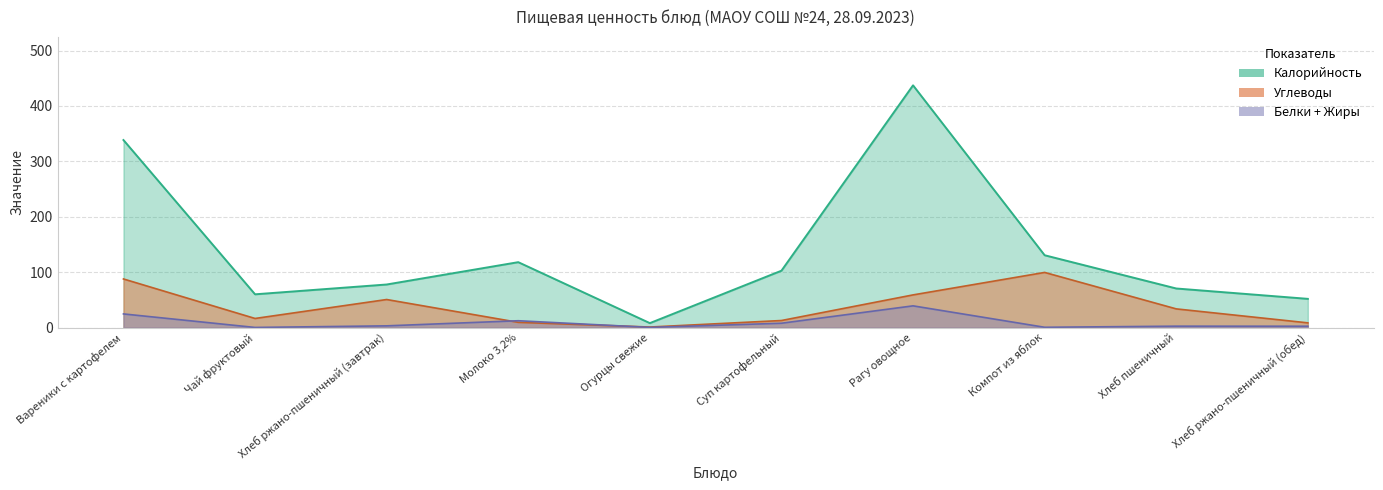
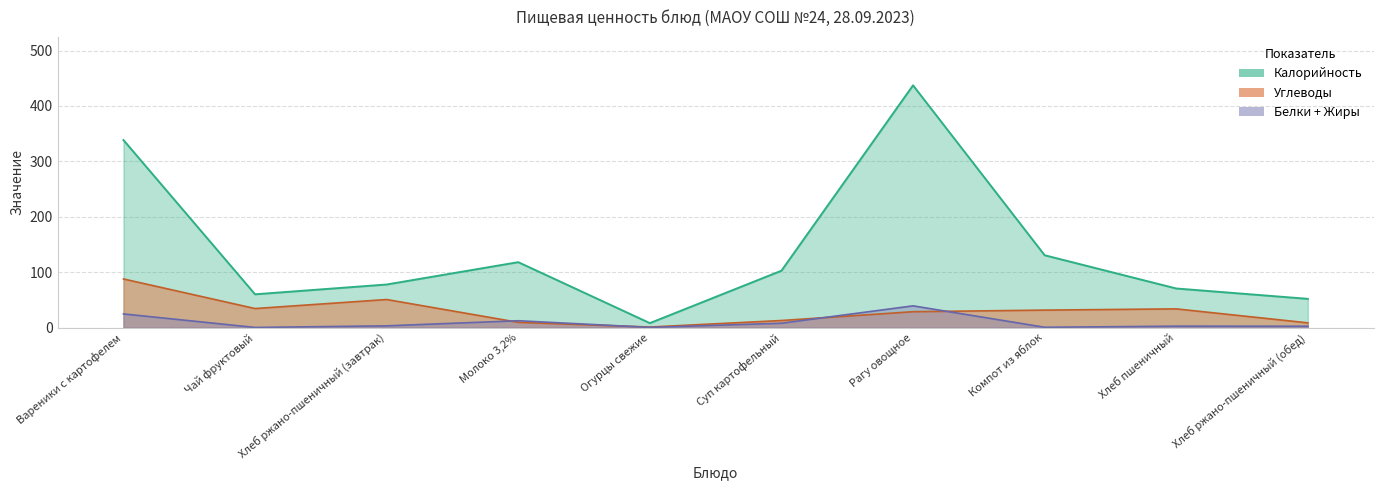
Углеводы, Чай фруктовый: 20 -> 30
Углеводы, Рагу овощное: 60 -> 30
Углеводы, Компот из яблок: 100 -> 30
